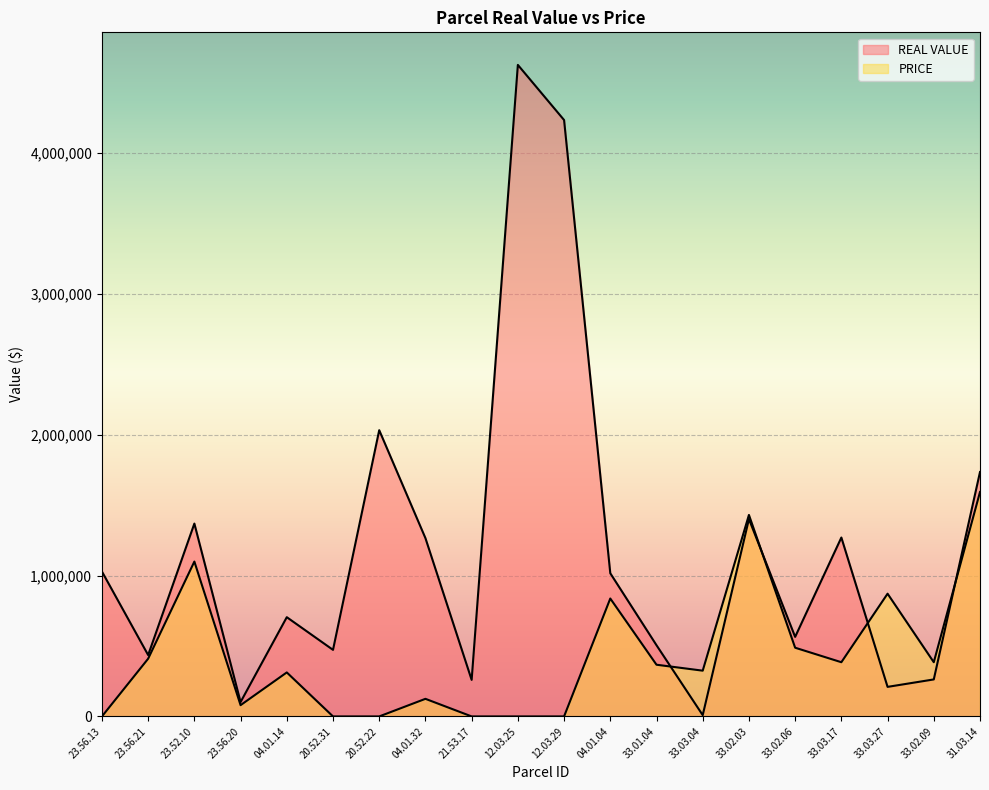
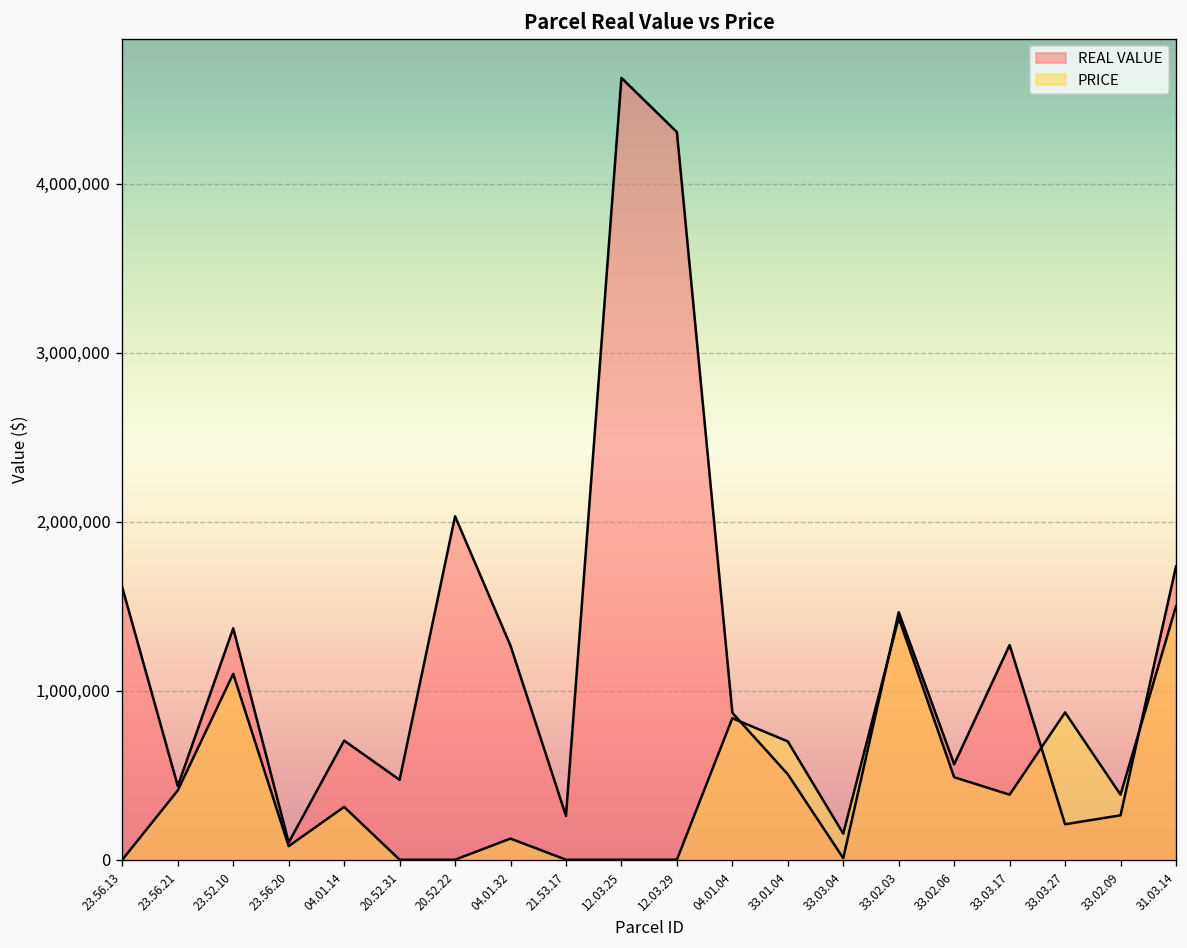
REAL VALUE, 23.56.13: 1,030,000 -> 1,610,000
REAL VALUE, 12.03.29: 4,240,000 -> 4,310,000
REAL VALUE, 04.01.04: 1,020,000 -> 870,000
PRICE, 33.01.04: 370,000 -> 700,000
PRICE, 33.03.04: 330,000 -> 150,000
REAL VALUE, 33.02.03: 1,400,000 -> 1,470,000
PRICE, 31.03.14: 1,590,000 -> 1,500,000
